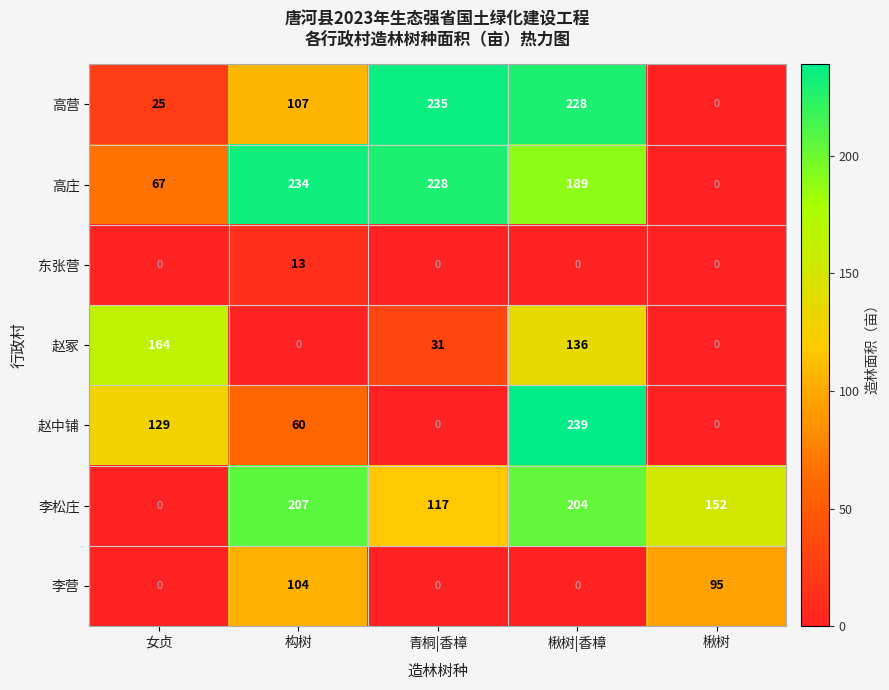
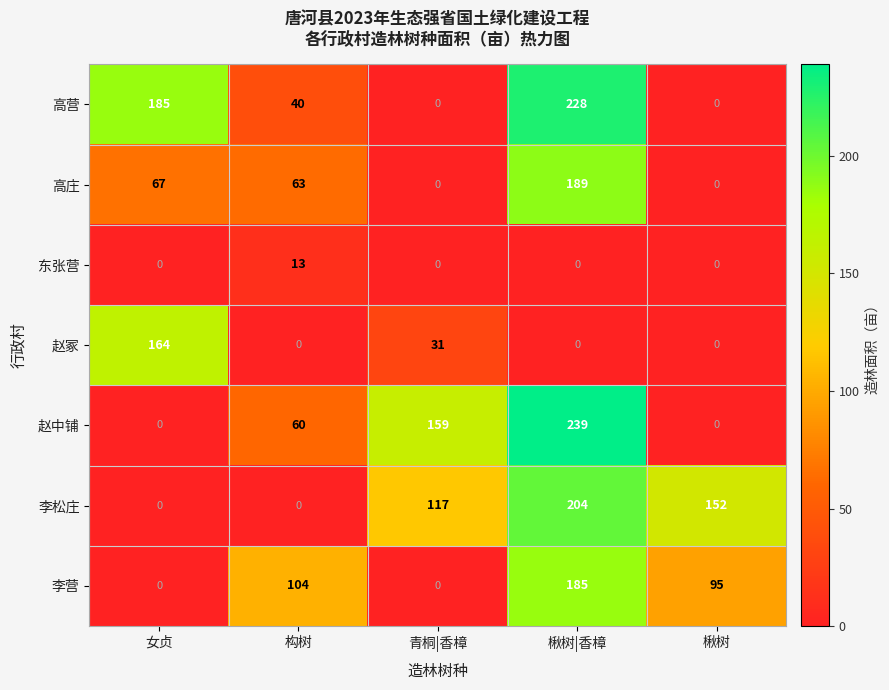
高营, 女贞: 25 -> 185
高营, 构树: 107 -> 40
高营, 青桐|香樟: 235 -> 0
高庄, 构树: 234 -> 63
高庄, 青桐|香樟: 228 -> 0
赵冢, 楸树|香樟: 136 -> 0
赵中铺, 女贞: 129 -> 0
赵中铺, 青桐|香樟: 0 -> 159
李松庄, 构树: 207 -> 0
李营, 楸树|香樟: 0 -> 185
